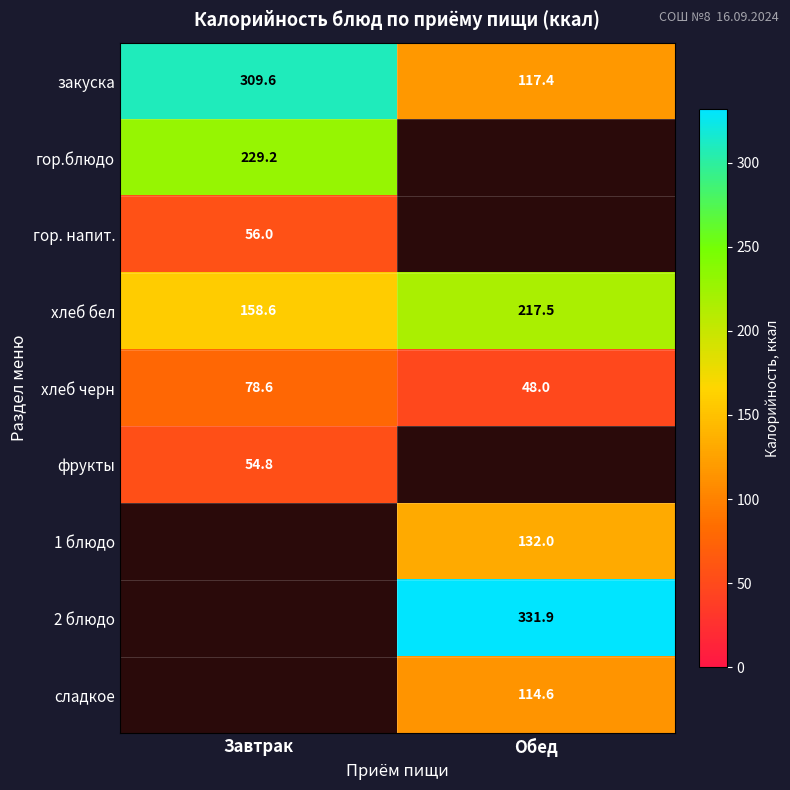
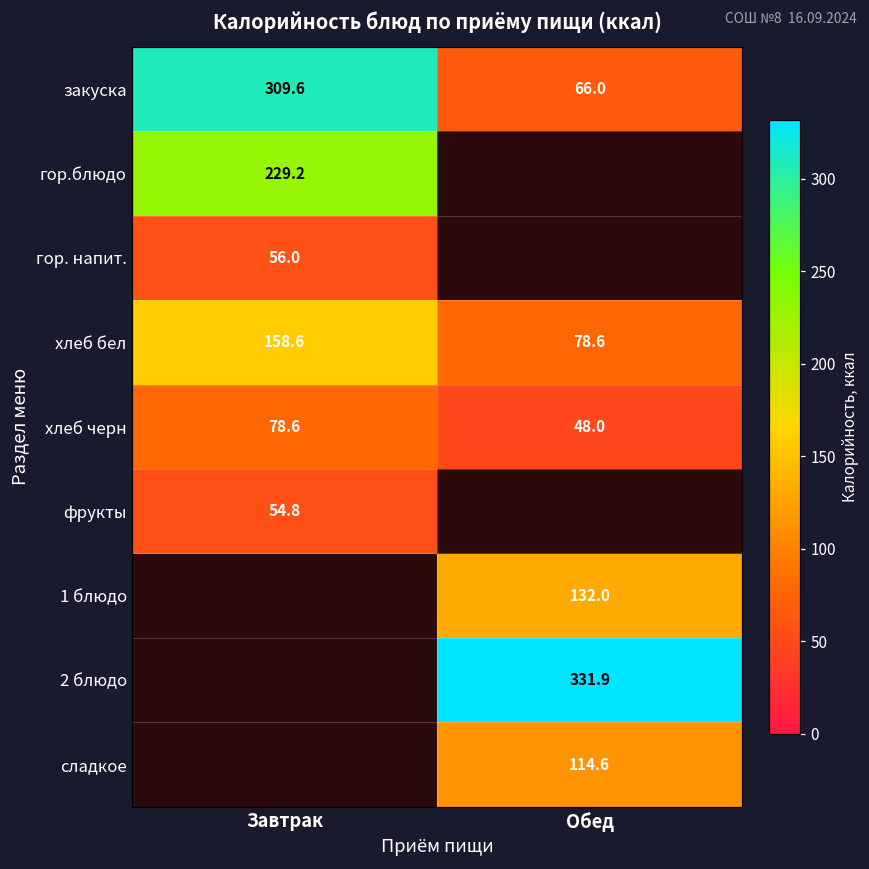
закуска, Обед: 117.4 -> 66.0
хлеб бел, Обед: 217.5 -> 78.6
